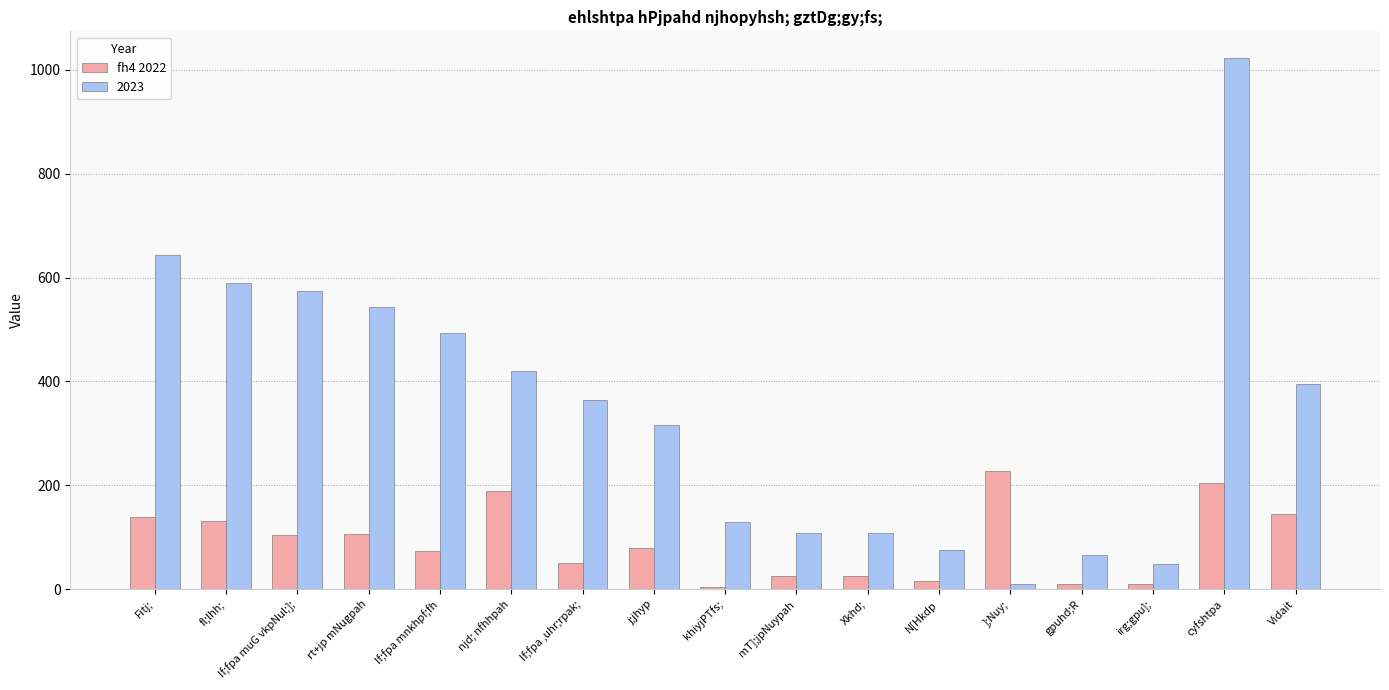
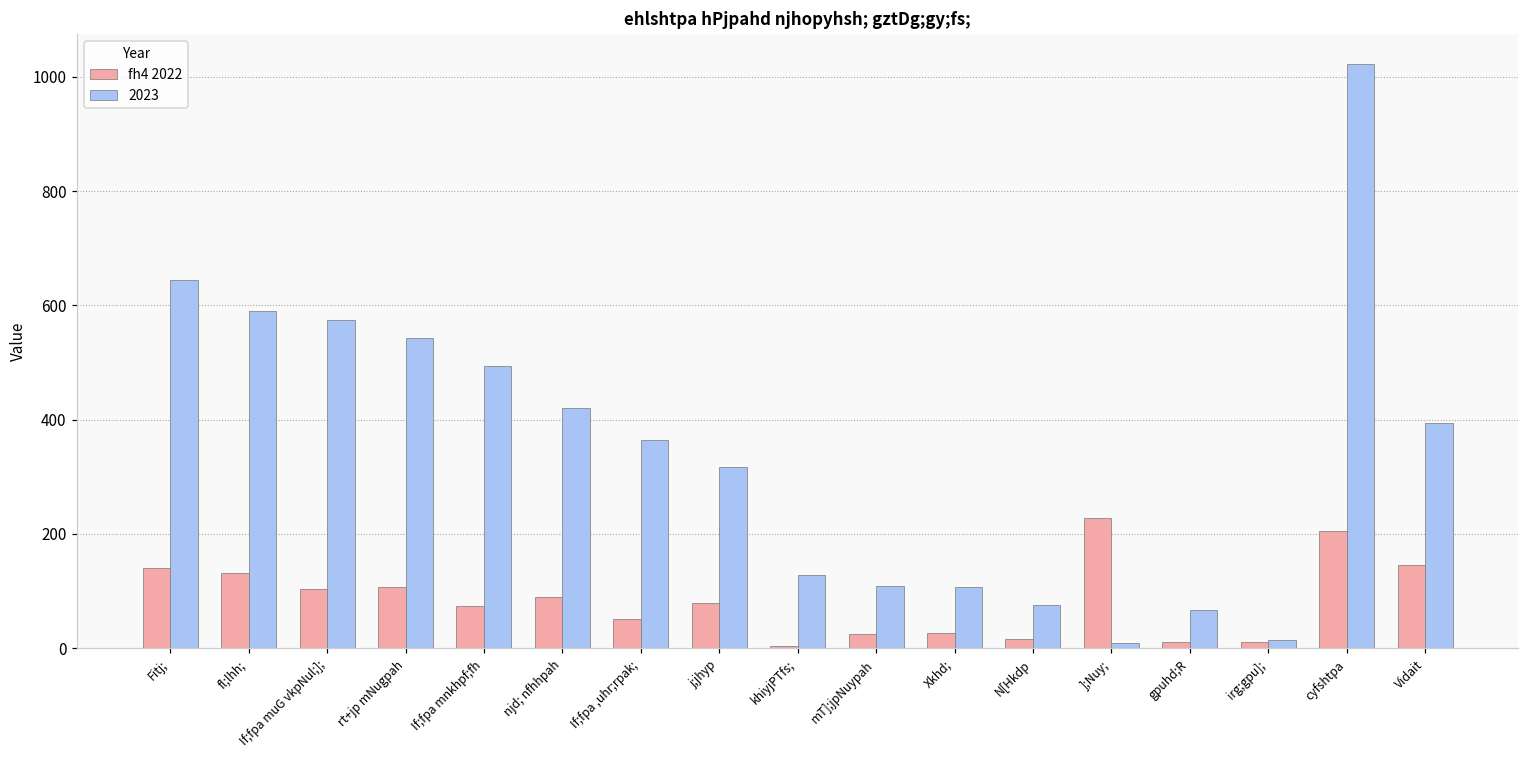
fh4 2022, njd; nfhhpah: 190 -> 90
2023, irg;gpu];: 50 -> 10
